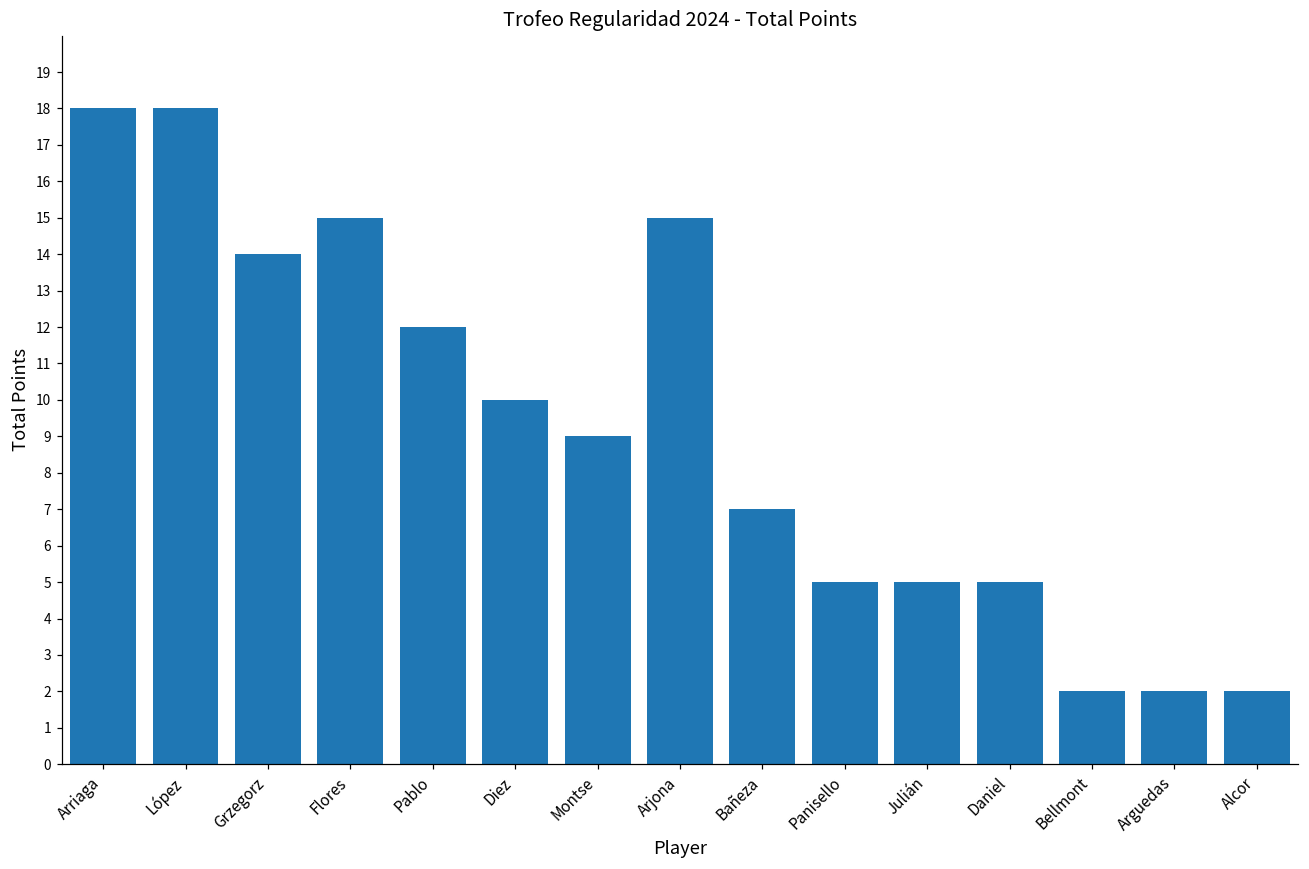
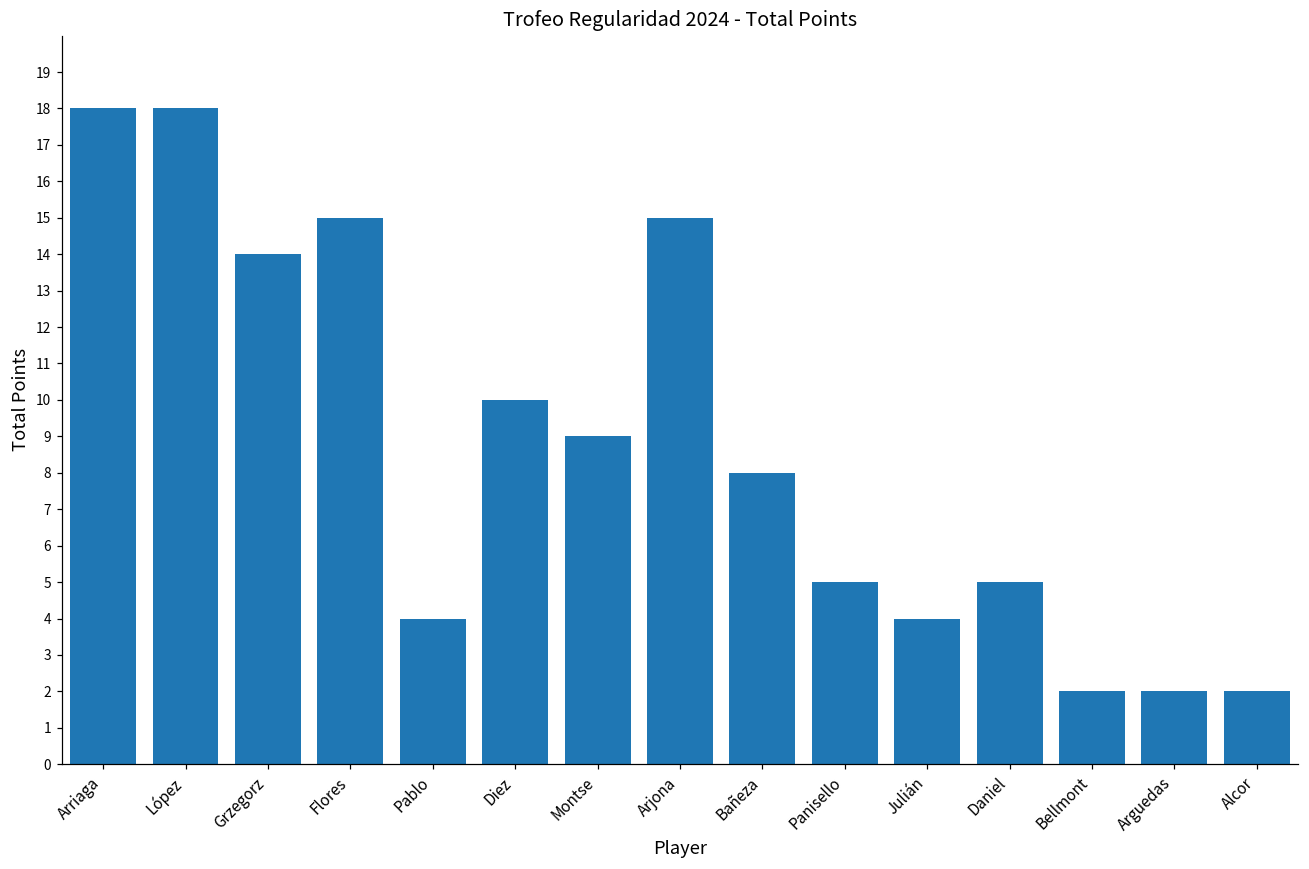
Pablo: 12 -> 4
Bañeza: 7 -> 8
Julián: 5 -> 4
